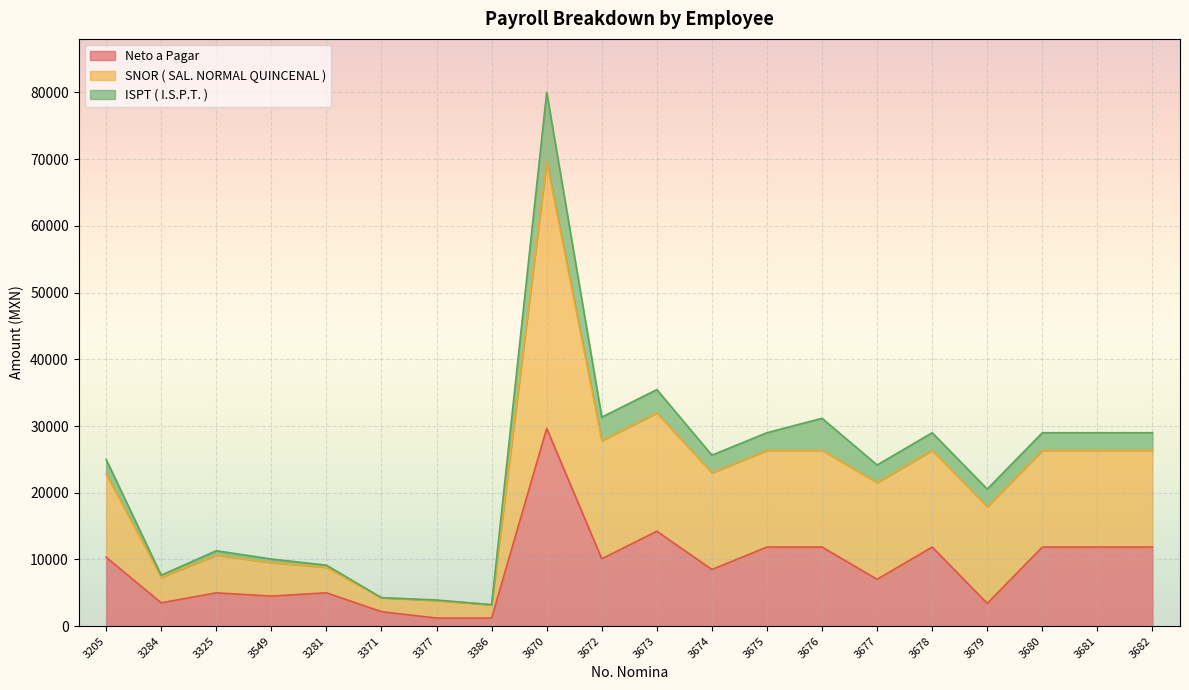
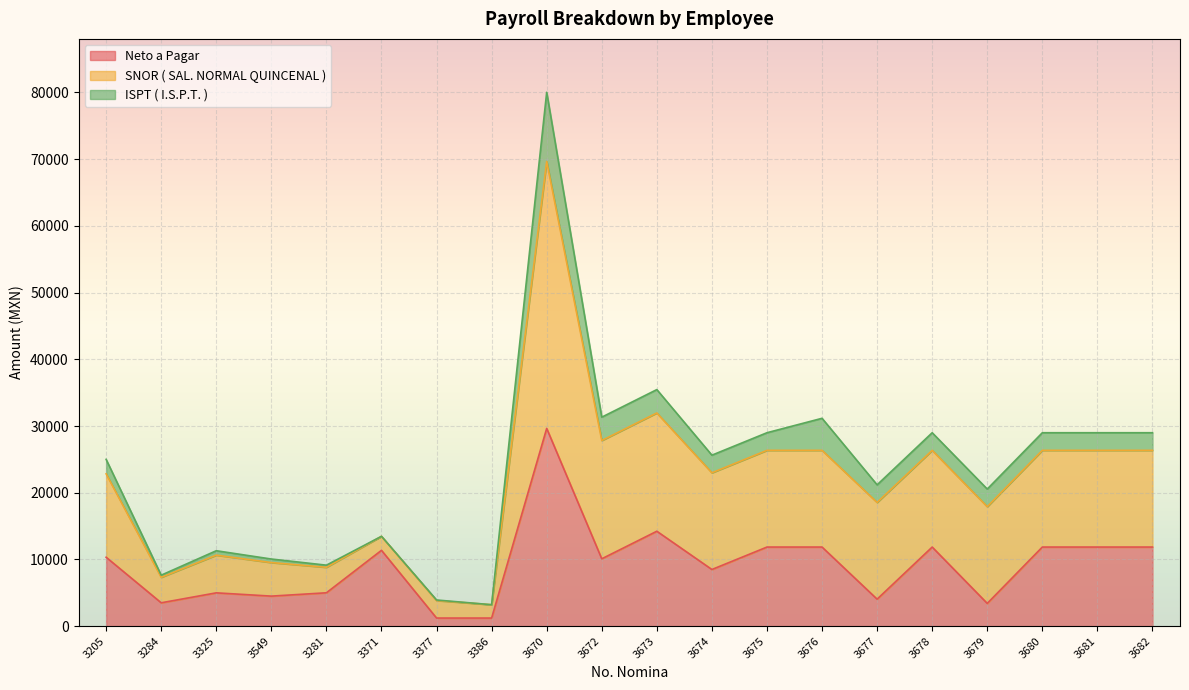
Neto a Pagar, 3371: 2000 -> 11000
Neto a Pagar, 3677: 7000 -> 4000
